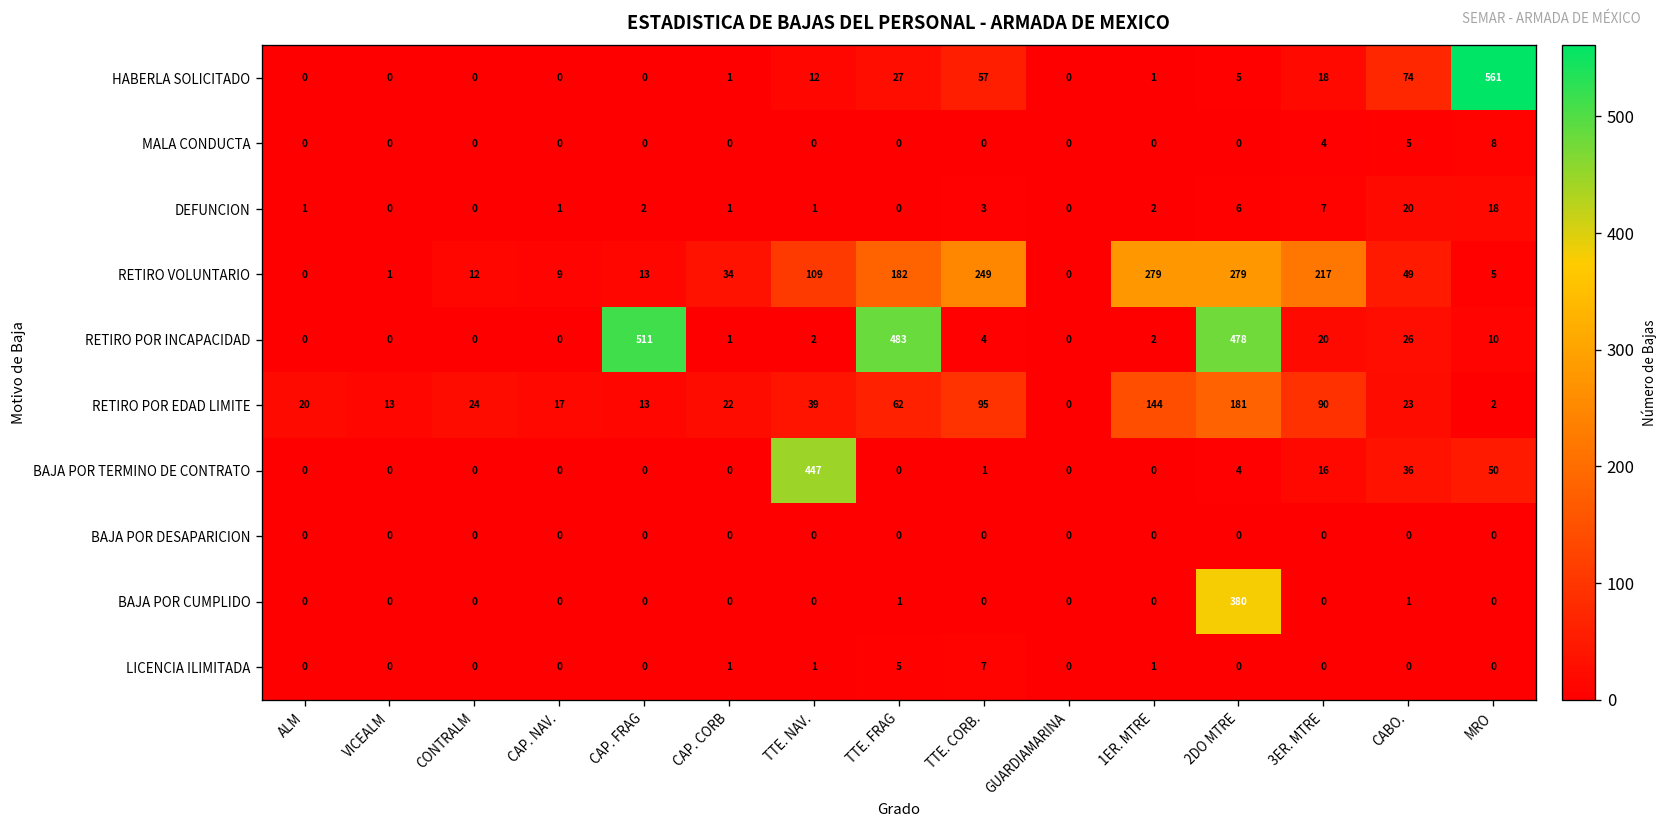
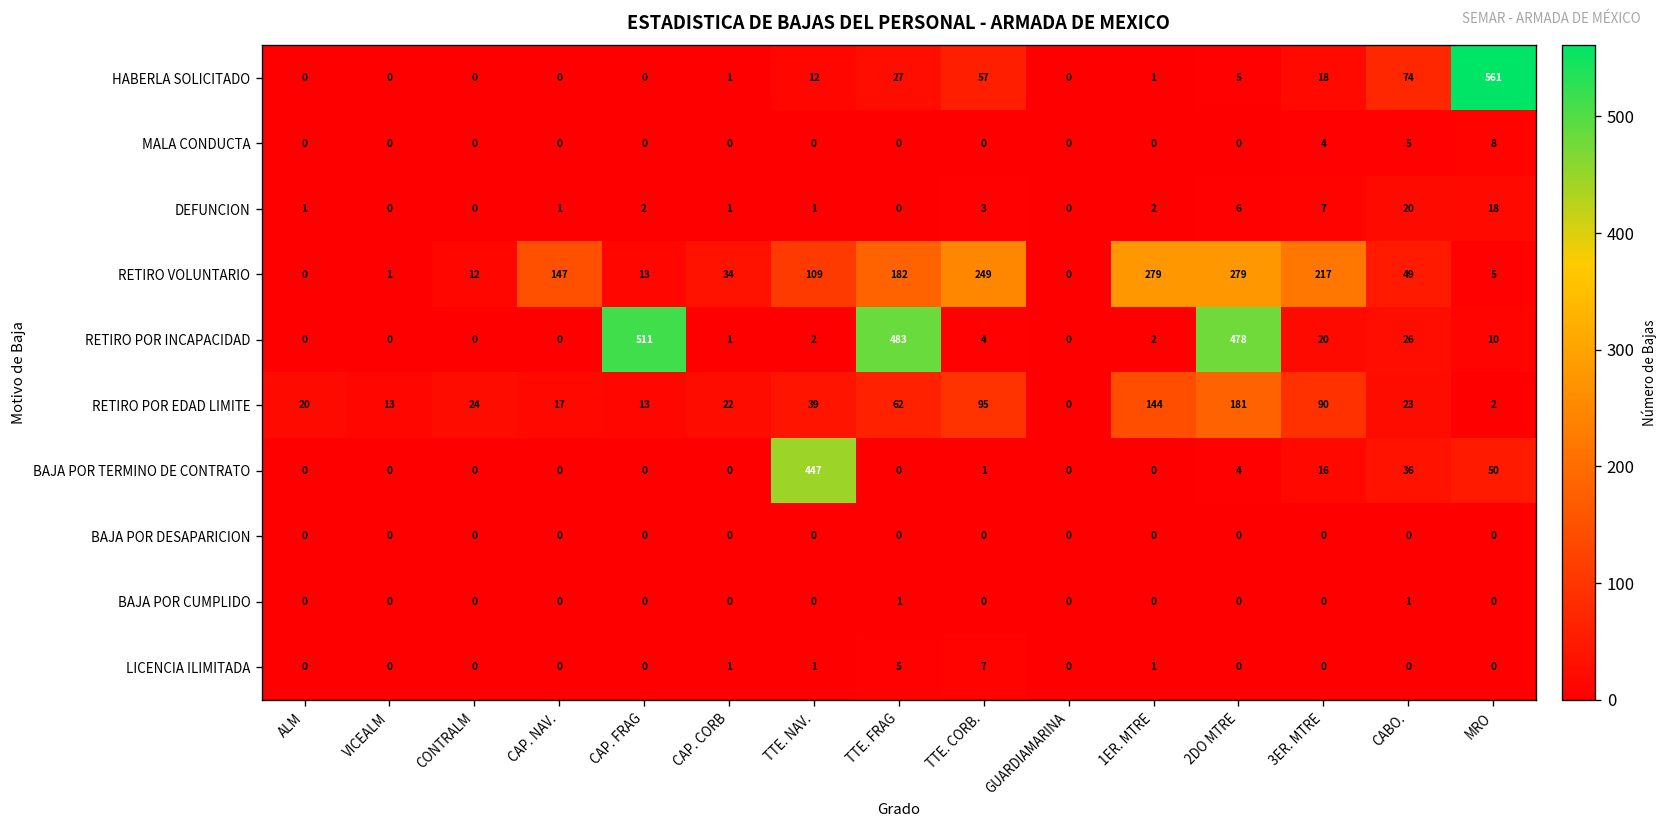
RETIRO VOLUNTARIO, CAP. NAV.: 9 -> 147
BAJA POR CUMPLIDO, 2DO MTRE: 380 -> 0
